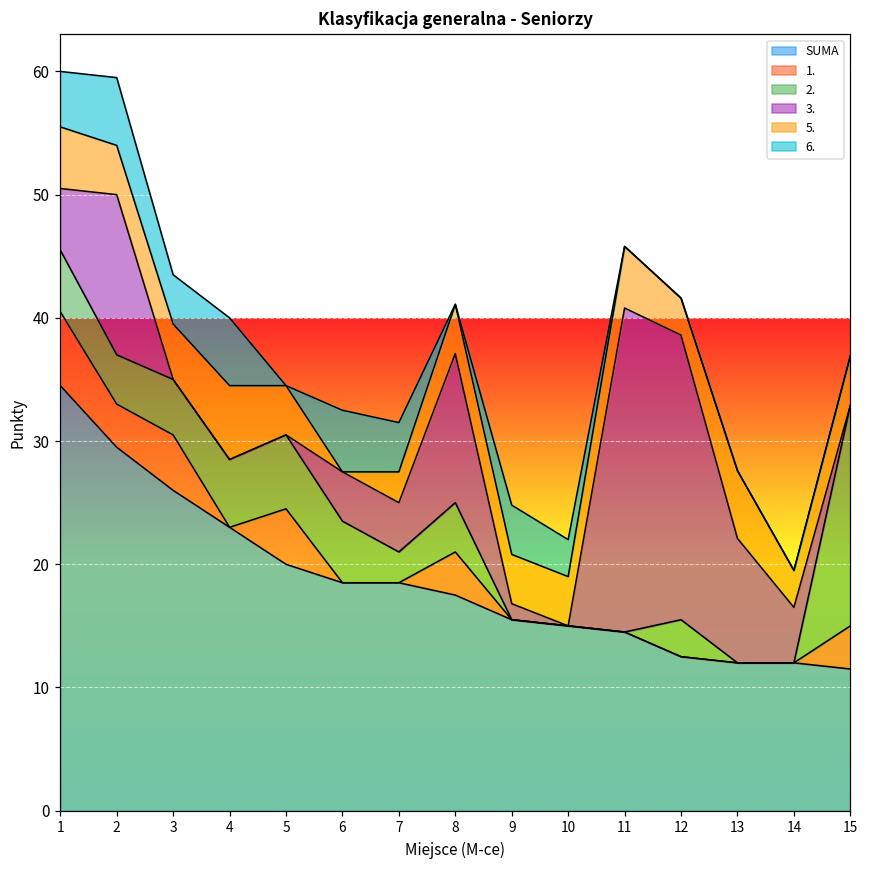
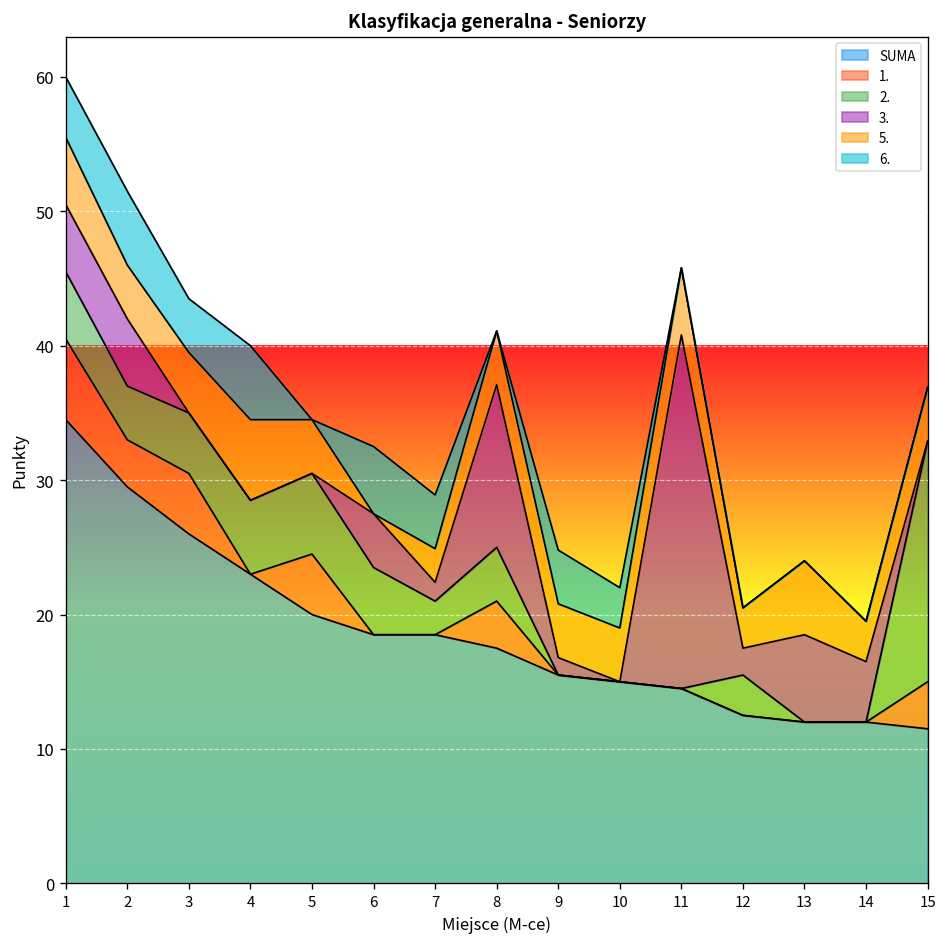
3., 2: 13 -> 5
3., 7: 4.0 -> 1.4
3., 12: 23.1 -> 2.0
3., 13: 10.1 -> 6.5
